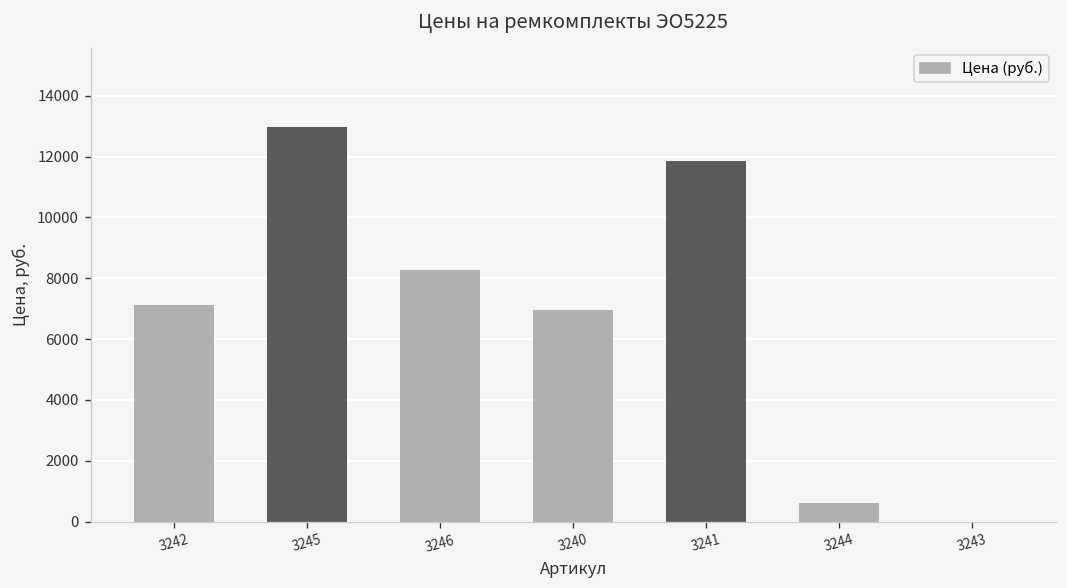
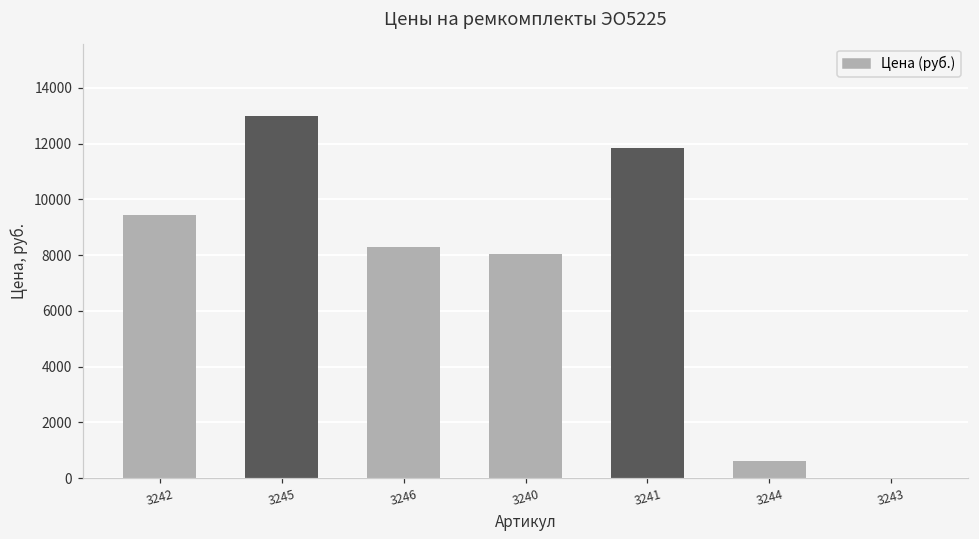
3242: 7100 -> 9400
3240: 6900 -> 8000
